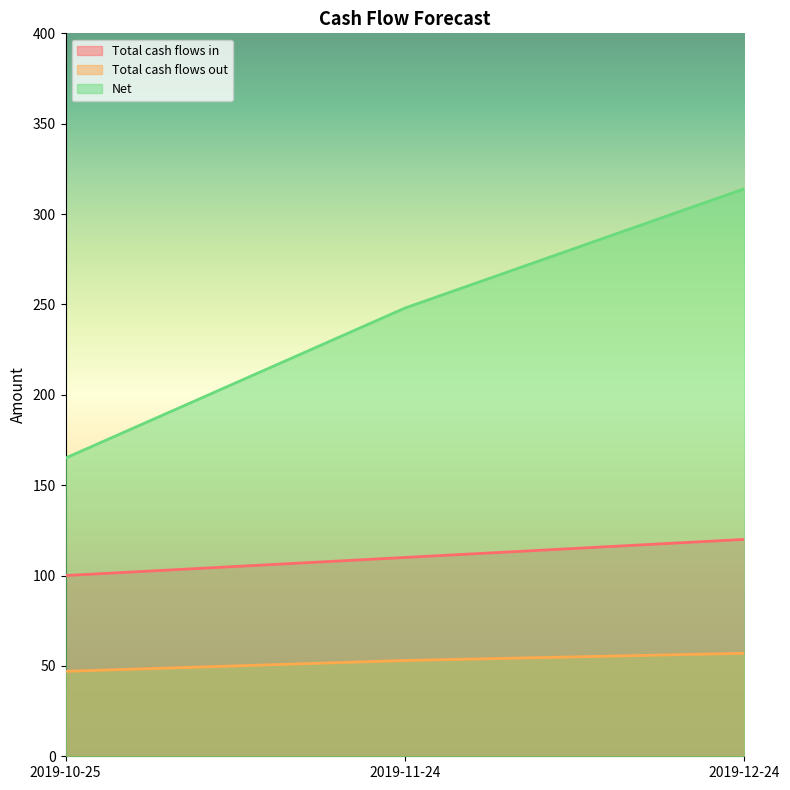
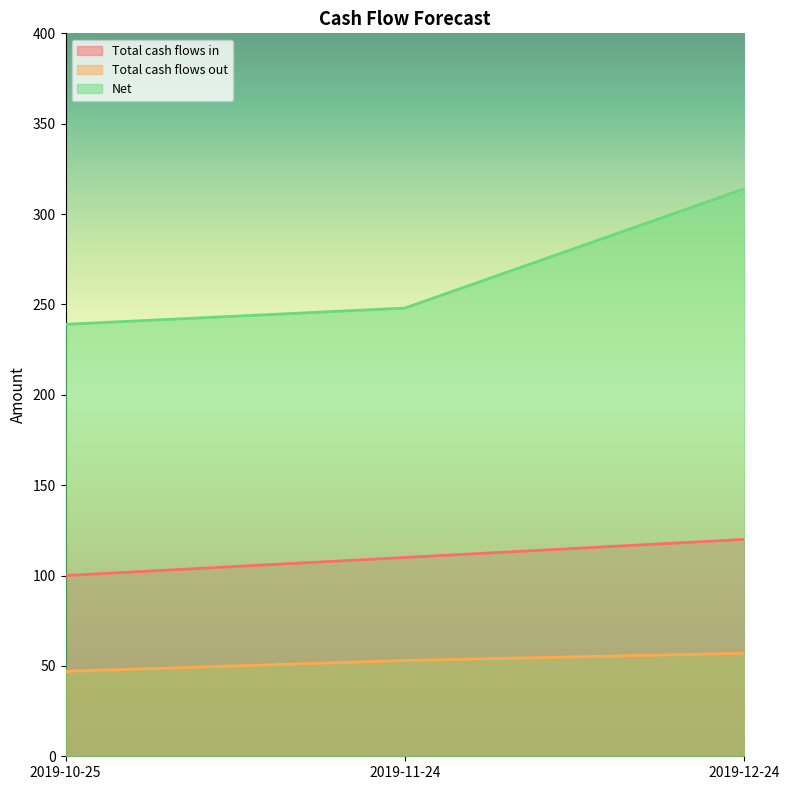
Net, 2019-10-25: 165 -> 239
